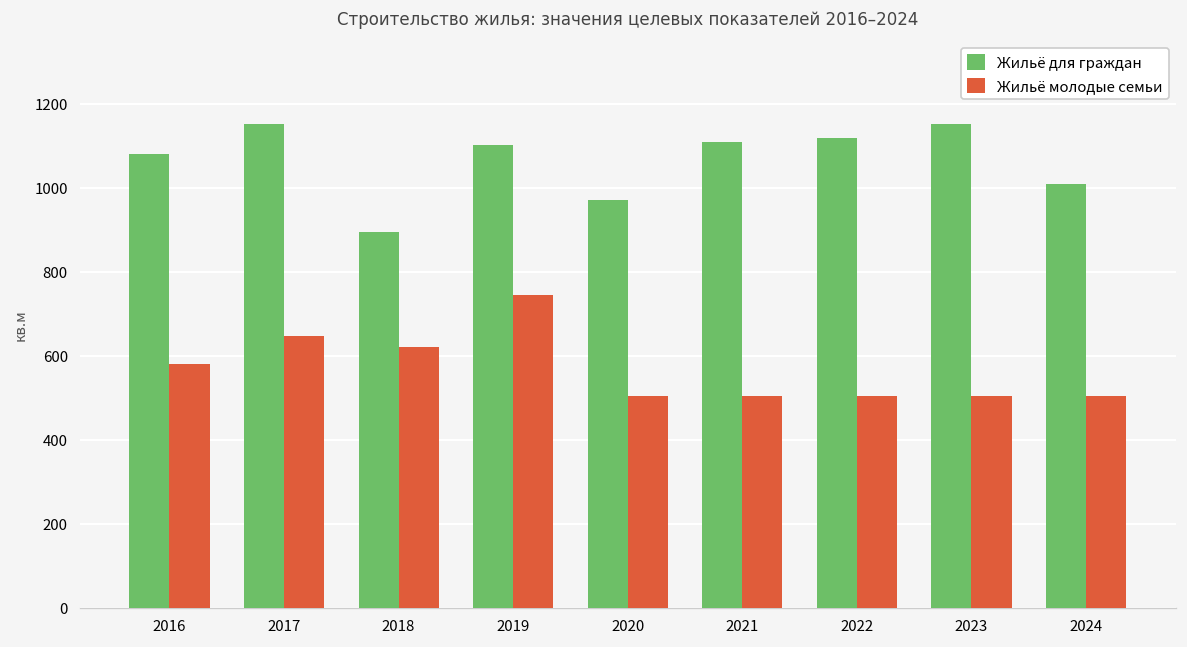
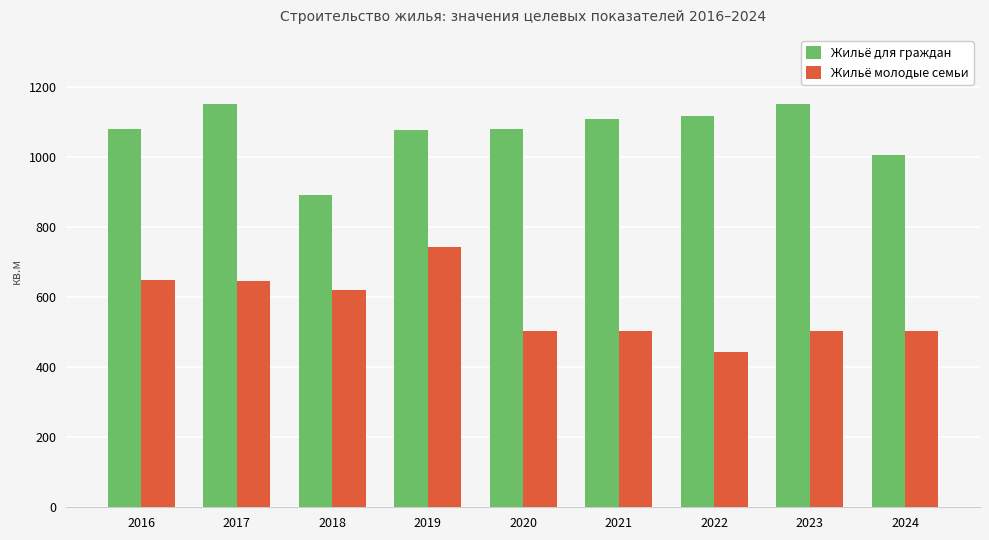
Жильё молодые семьи, 2016: 580 -> 650
Жильё для граждан, 2019: 1100 -> 1080
Жильё для граждан, 2020: 970 -> 1080
Жильё молодые семьи, 2022: 500 -> 440
